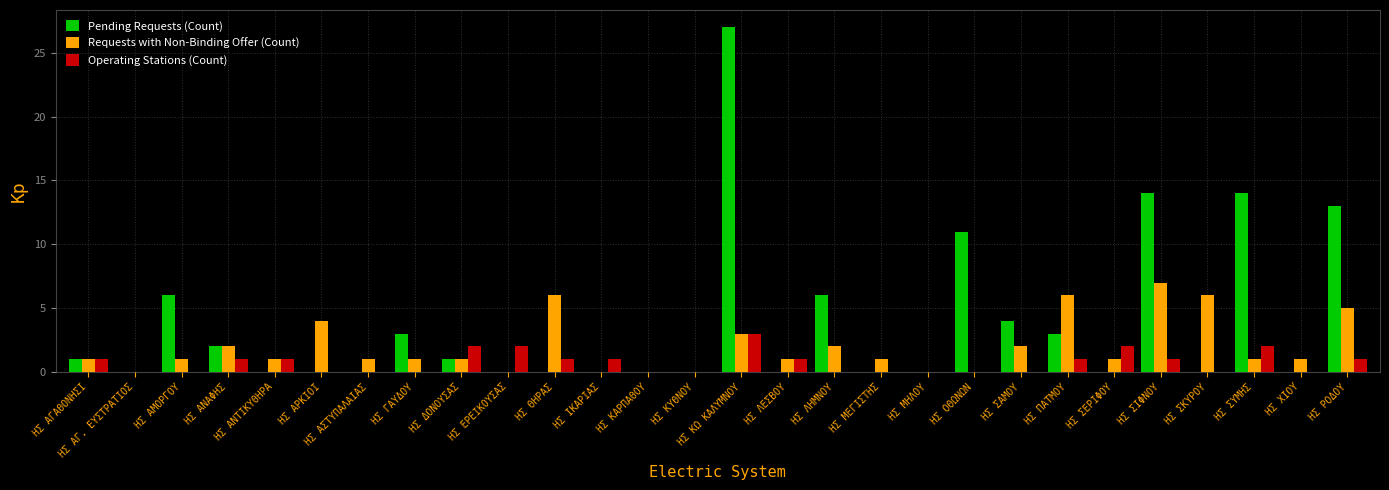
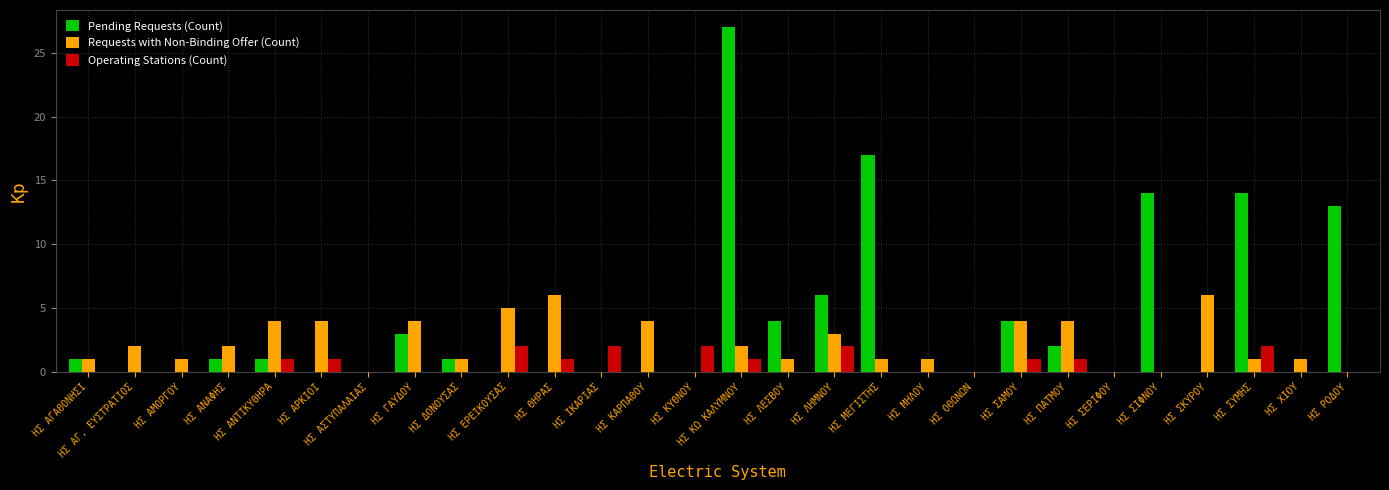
Operating Stations (Count), ΗΣ ΑΓΑΘΟΝΗΣΙ: 1 -> 0
Requests with Non-Binding Offer (Count), ΗΣ ΑΓ. ΕΥΣΤΡΑΤΙΟΣ: 0 -> 2
Pending Requests (Count), ΗΣ ΑΜΟΡΓΟΥ: 6 -> 0
Pending Requests (Count), ΗΣ ΑΝΑΦΗΣ: 2 -> 1
Operating Stations (Count), ΗΣ ΑΝΑΦΗΣ: 1 -> 0
Pending Requests (Count), ΗΣ ΑΝΤΙΚΥΘΗΡΑ: 0 -> 1
Requests with Non-Binding Offer (Count), ΗΣ ΑΝΤΙΚΥΘΗΡΑ: 1 -> 4
Operating Stations (Count), ΗΣ ΑΡΚΙΟΙ: 0 -> 1
Requests with Non-Binding Offer (Count), ΗΣ ΑΣΤΥΠΑΛΑΙΑΣ: 1 -> 0
Requests with Non-Binding Offer (Count), ΗΣ ΓΑΥΔΟΥ: 1 -> 4
Operating Stations (Count), ΗΣ ΔΟΝΟΥΣΑΣ: 2 -> 0
Requests with Non-Binding Offer (Count), ΗΣ ΕΡΕΙΚΟΥΣΑΣ: 0 -> 5
Operating Stations (Count), ΗΣ ΙΚΑΡΙΑΣ: 1 -> 2
Requests with Non-Binding Offer (Count), ΗΣ ΚΑΡΠΑΘΟΥ: 0 -> 4
Operating Stations (Count), ΗΣ ΚΥΘΝΟΥ: 0 -> 2
Requests with Non-Binding Offer (Count), ΗΣ ΚΩ ΚΑΛΥΜΝΟΥ: 3 -> 2
Operating Stations (Count), ΗΣ ΚΩ ΚΑΛΥΜΝΟΥ: 3 -> 1
Pending Requests (Count), ΗΣ ΛΕΣΒΟΥ: 0 -> 4
Operating Stations (Count), ΗΣ ΛΕΣΒΟΥ: 1 -> 0
Requests with Non-Binding Offer (Count), ΗΣ ΛΗΜΝΟΥ: 2 -> 3
Operating Stations (Count), ΗΣ ΛΗΜΝΟΥ: 0 -> 2
Pending Requests (Count), ΗΣ ΜΕΓΙΣΤΗΣ: 0 -> 17
Requests with Non-Binding Offer (Count), ΗΣ ΜΗΛΟΥ: 0 -> 1
Pending Requests (Count), ΗΣ ΟΘΩΝΩΝ: 11 -> 0
Requests with Non-Binding Offer (Count), ΗΣ ΣΑΜΟΥ: 2 -> 4
Operating Stations (Count), ΗΣ ΣΑΜΟΥ: 0 -> 1
Pending Requests (Count), ΗΣ ΠΑΤΜΟΥ: 3 -> 2
Requests with Non-Binding Offer (Count), ΗΣ ΠΑΤΜΟΥ: 6 -> 4
Requests with Non-Binding Offer (Count), ΗΣ ΣΕΡΙΦΟΥ: 1 -> 0
Operating Stations (Count), ΗΣ ΣΕΡΙΦΟΥ: 2 -> 0
Requests with Non-Binding Offer (Count), ΗΣ ΣΙΦΝΟΥ: 7 -> 0
Operating Stations (Count), ΗΣ ΣΙΦΝΟΥ: 1 -> 0
Requests with Non-Binding Offer (Count), ΗΣ ΡΟΔΟΥ: 5 -> 0
Operating Stations (Count), ΗΣ ΡΟΔΟΥ: 1 -> 0
